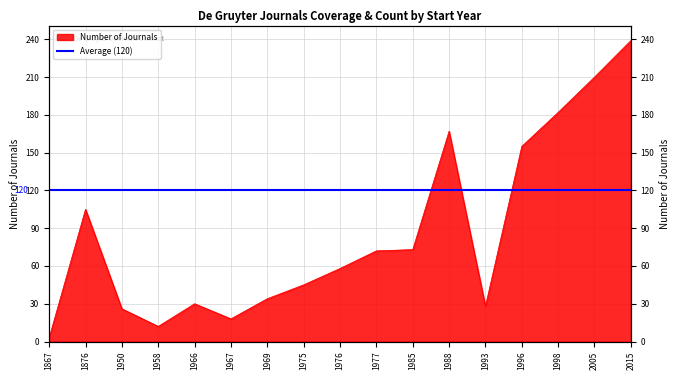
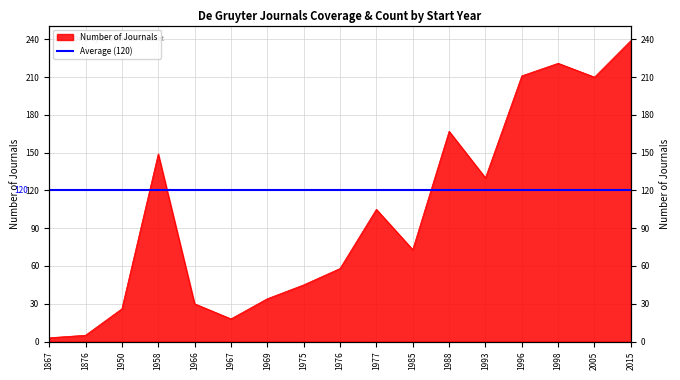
1876: 105 -> 5
1958: 12 -> 149
1977: 72 -> 105
1993: 28 -> 130
1996: 155 -> 211
1998: 182 -> 221
